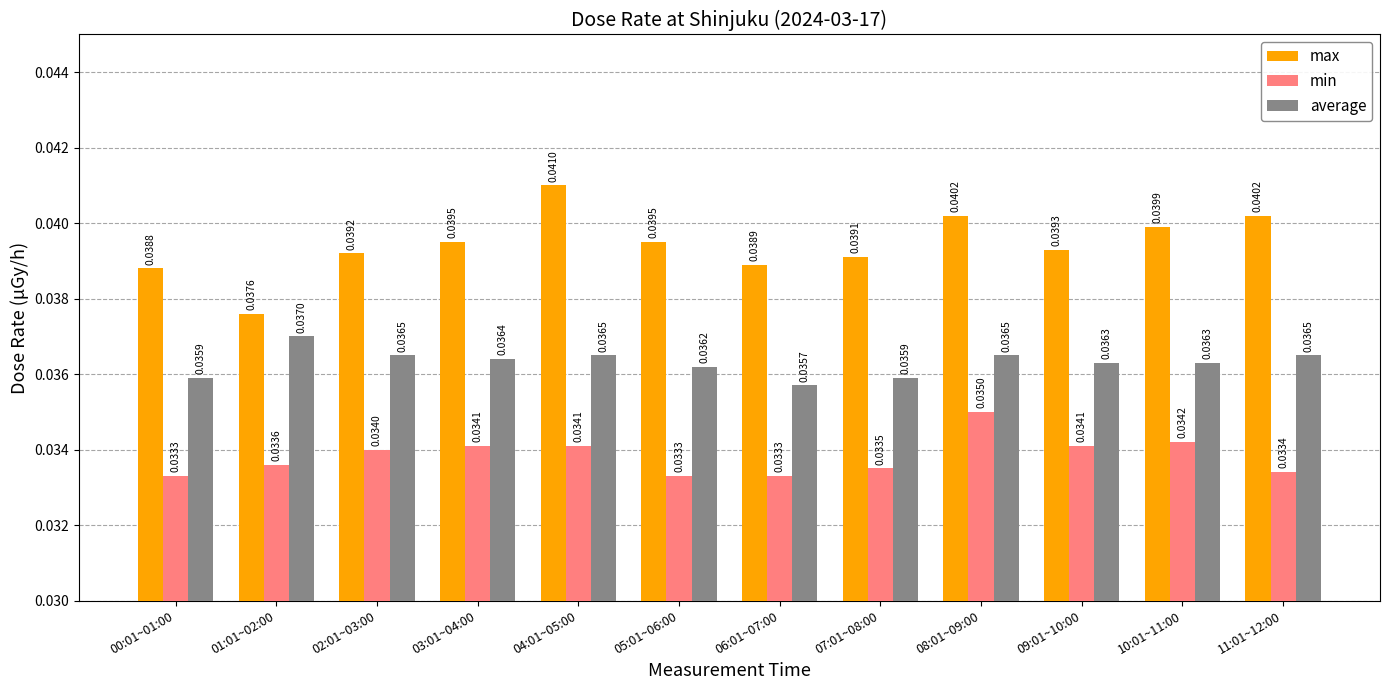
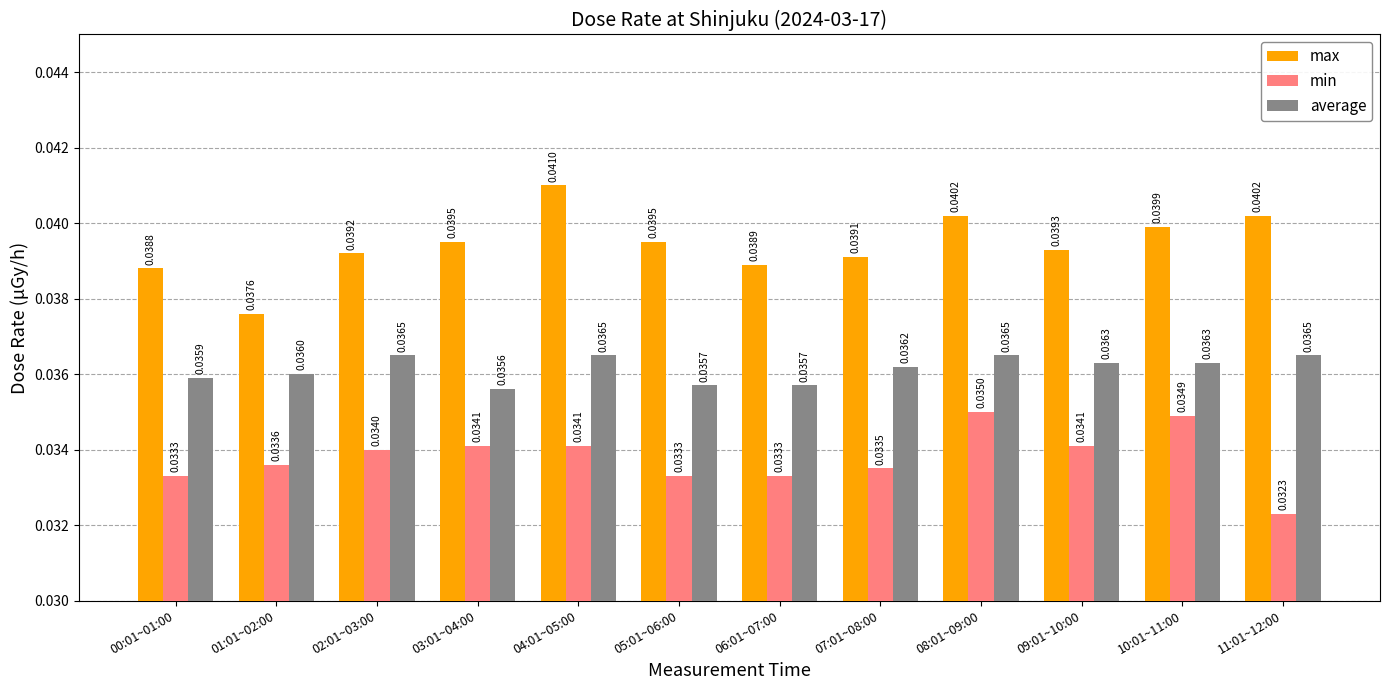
average, 01:01~02:00: 0.0370 -> 0.0360
average, 03:01~04:00: 0.0364 -> 0.0356
average, 05:01~06:00: 0.0362 -> 0.0357
average, 07:01~08:00: 0.0359 -> 0.0362
min, 10:01~11:00: 0.0342 -> 0.0349
min, 11:01~12:00: 0.0334 -> 0.0323
